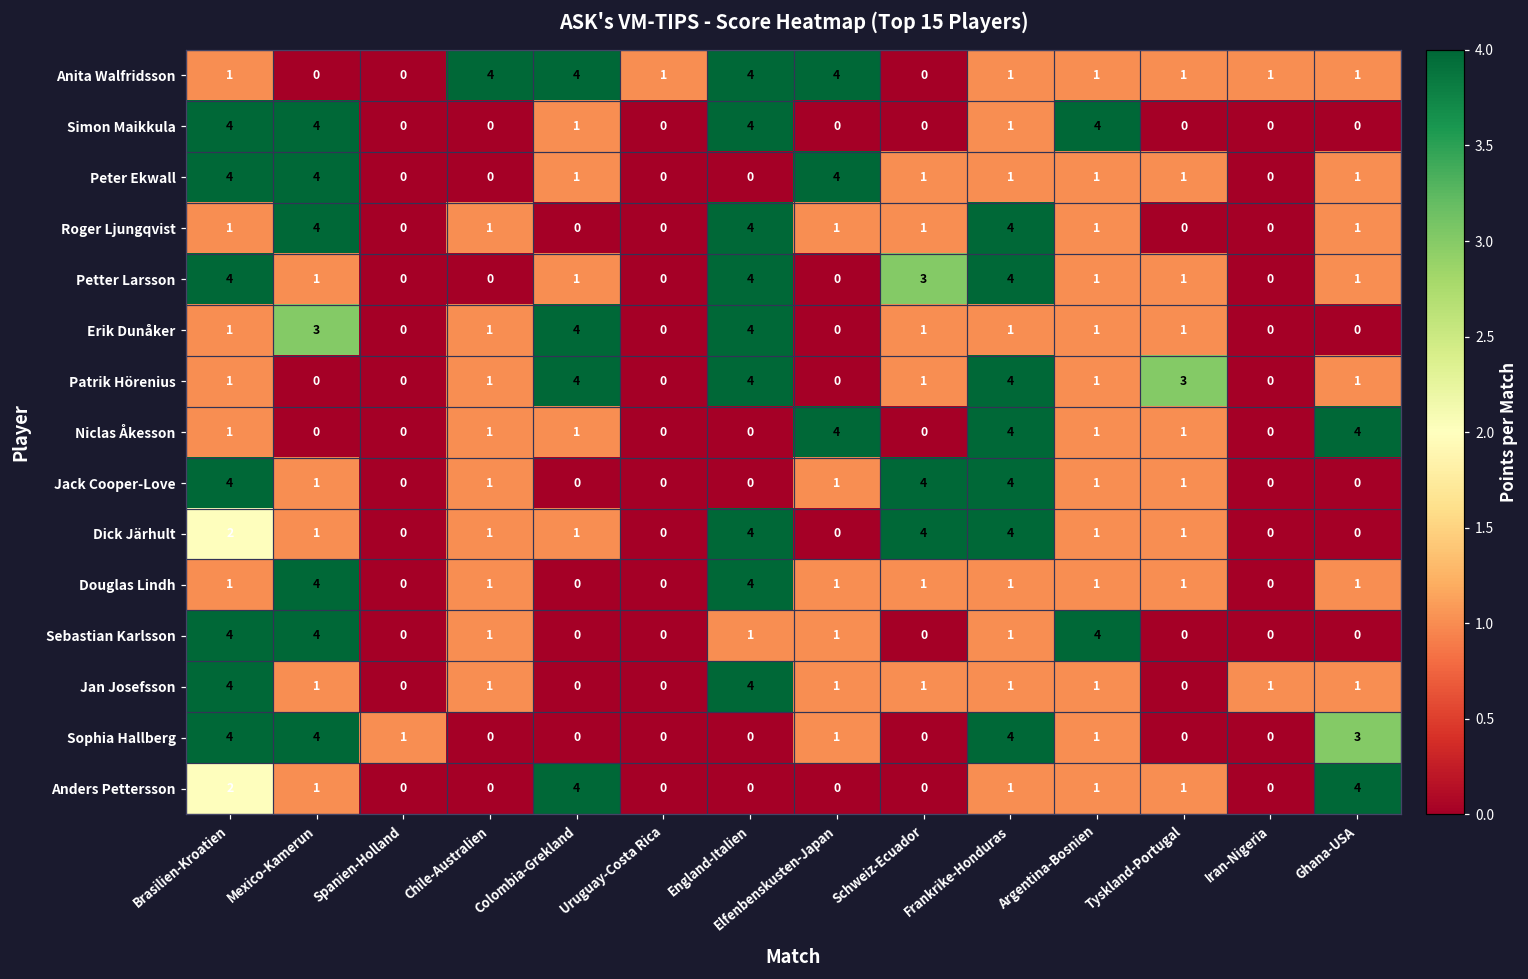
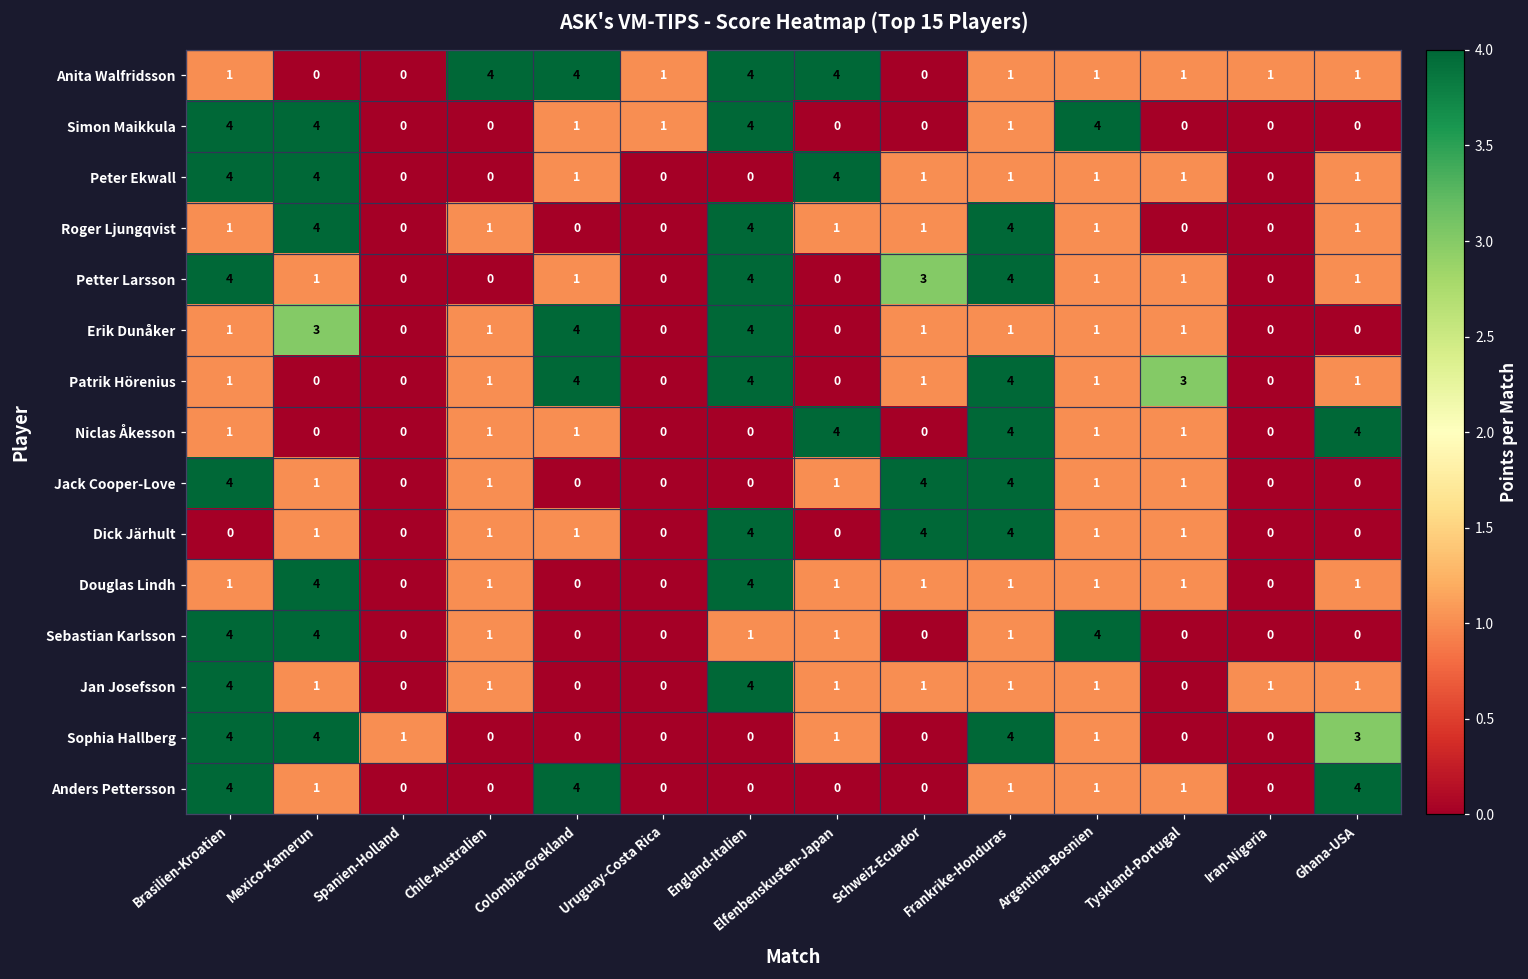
Simon Maikkula, Uruguay-Costa Rica: 0 -> 1
Dick Järhult, Brasilien-Kroatien: 2 -> 0
Anders Pettersson, Brasilien-Kroatien: 2 -> 4
